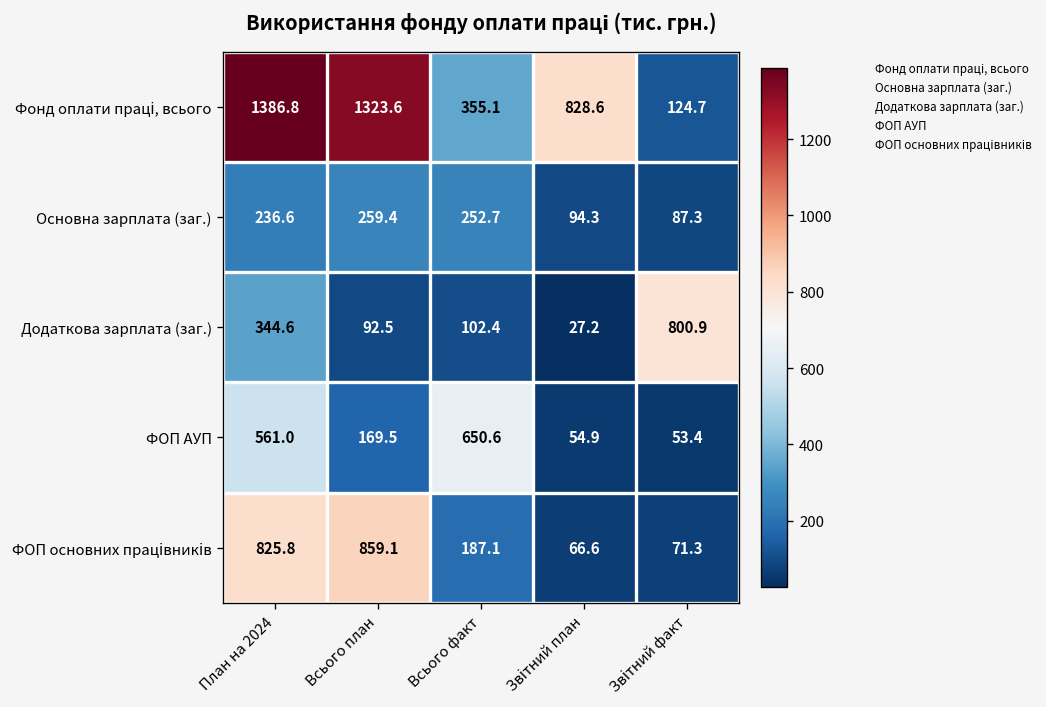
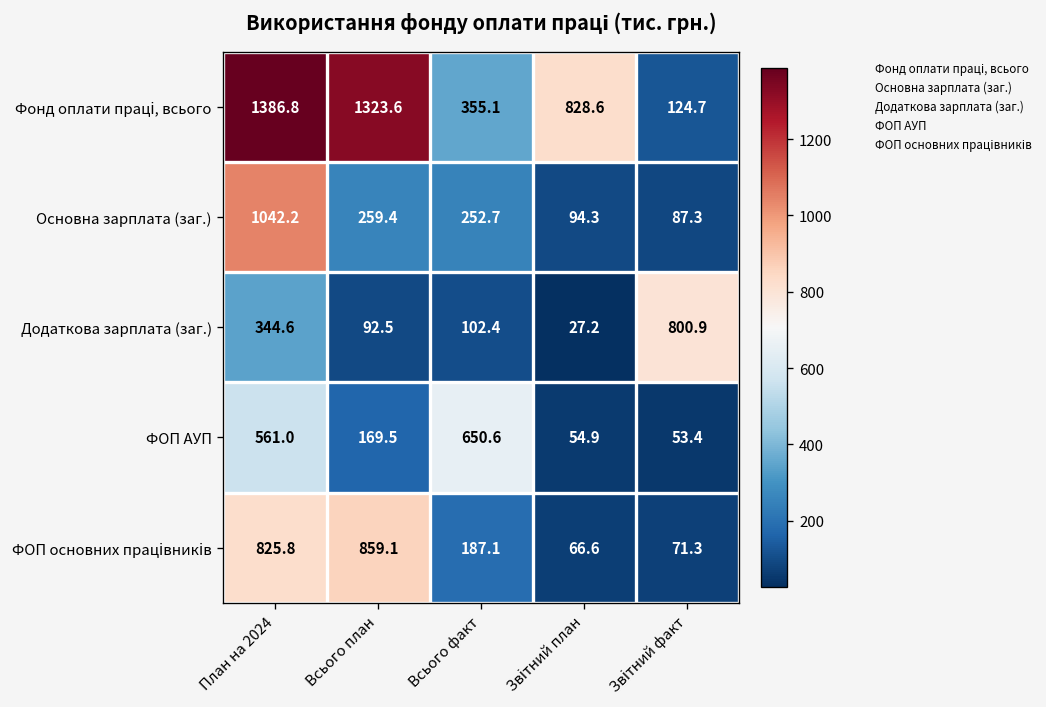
Основна зарплата (заг.), План на 2024: 236.6 -> 1042.2
